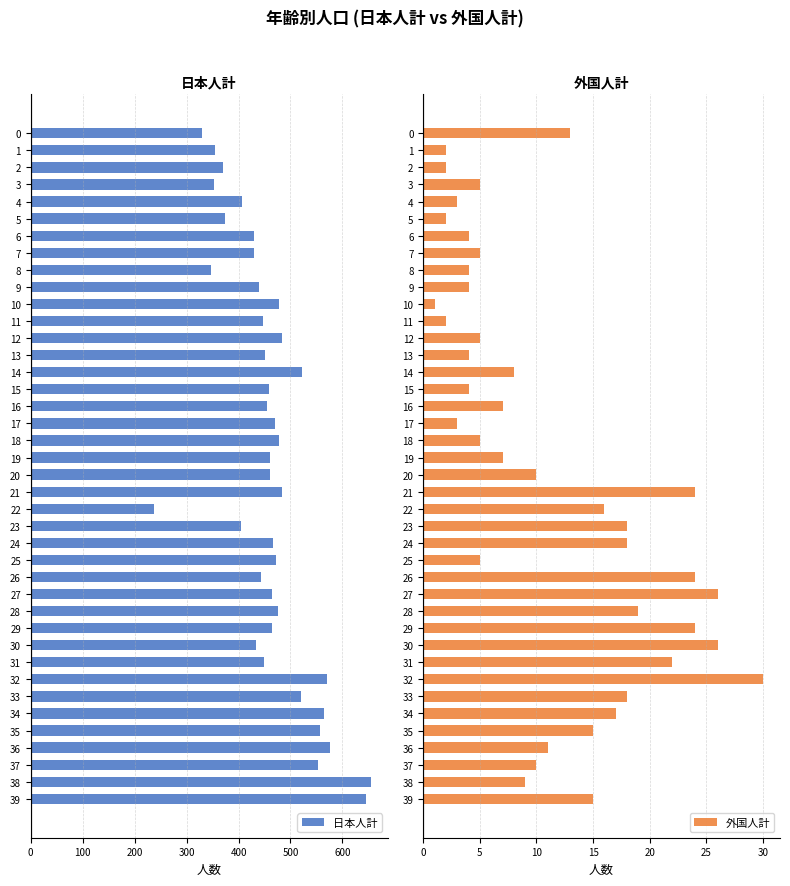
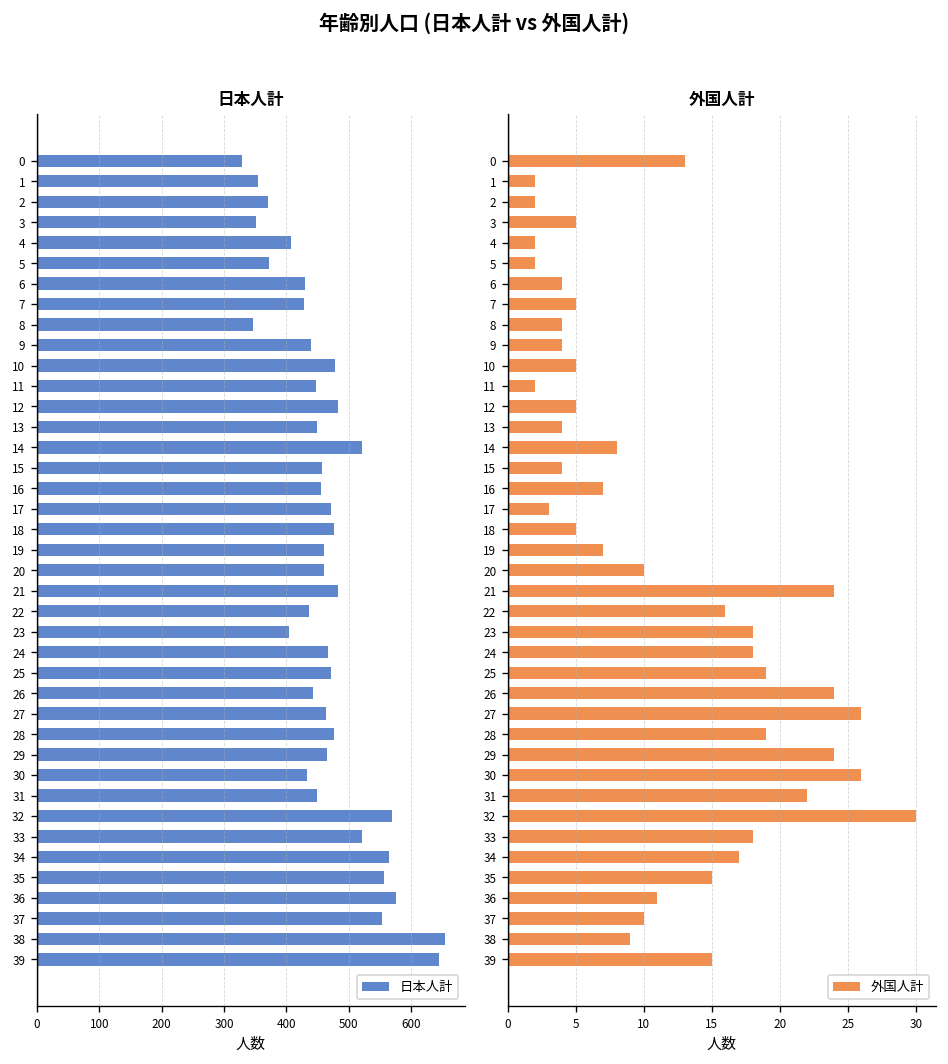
日本人計, 22: 240 -> 440
外国人計, 4: 3 -> 2
外国人計, 10: 1 -> 5
外国人計, 25: 5 -> 19
